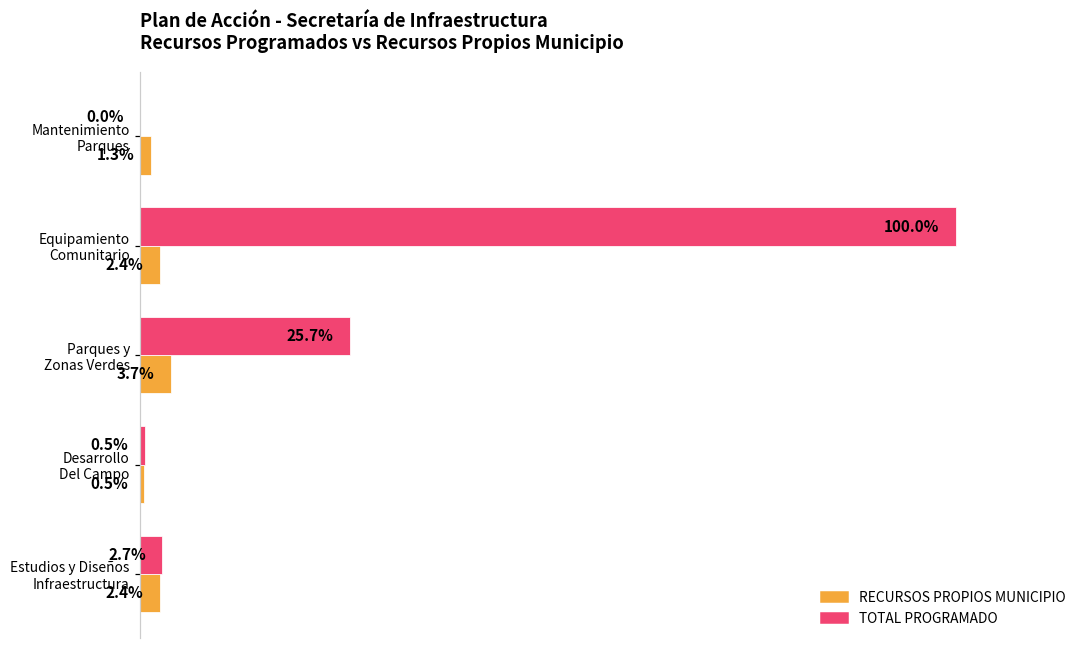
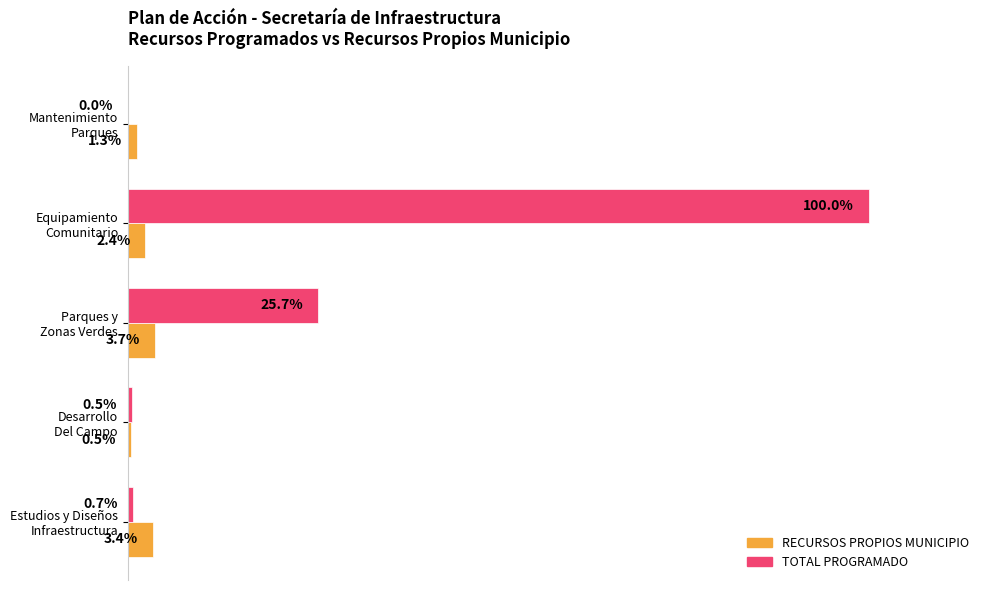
TOTAL PROGRAMADO, Estudios y Diseños Infraestructura: 2.7% -> 0.7%
RECURSOS PROPIOS MUNICIPIO, Estudios y Diseños Infraestructura: 2.4% -> 3.4%
